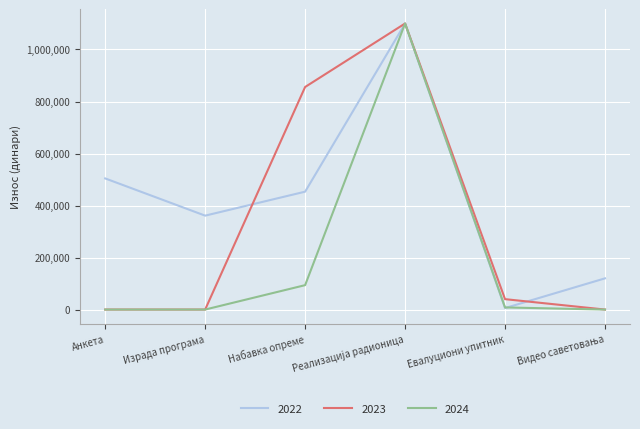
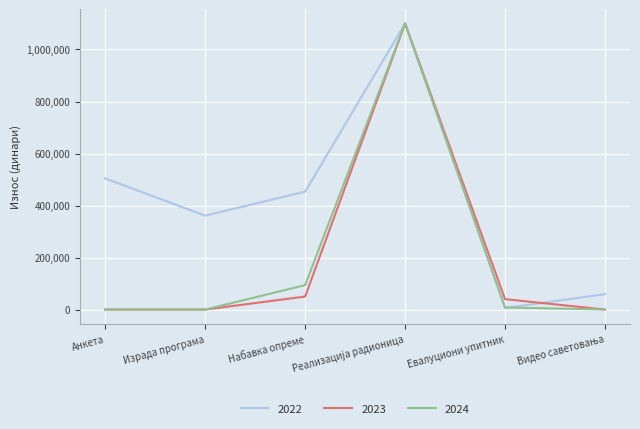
2023, Набавка опреме: 860,000 -> 50,000
2022, Видео саветовања: 120,000 -> 60,000
